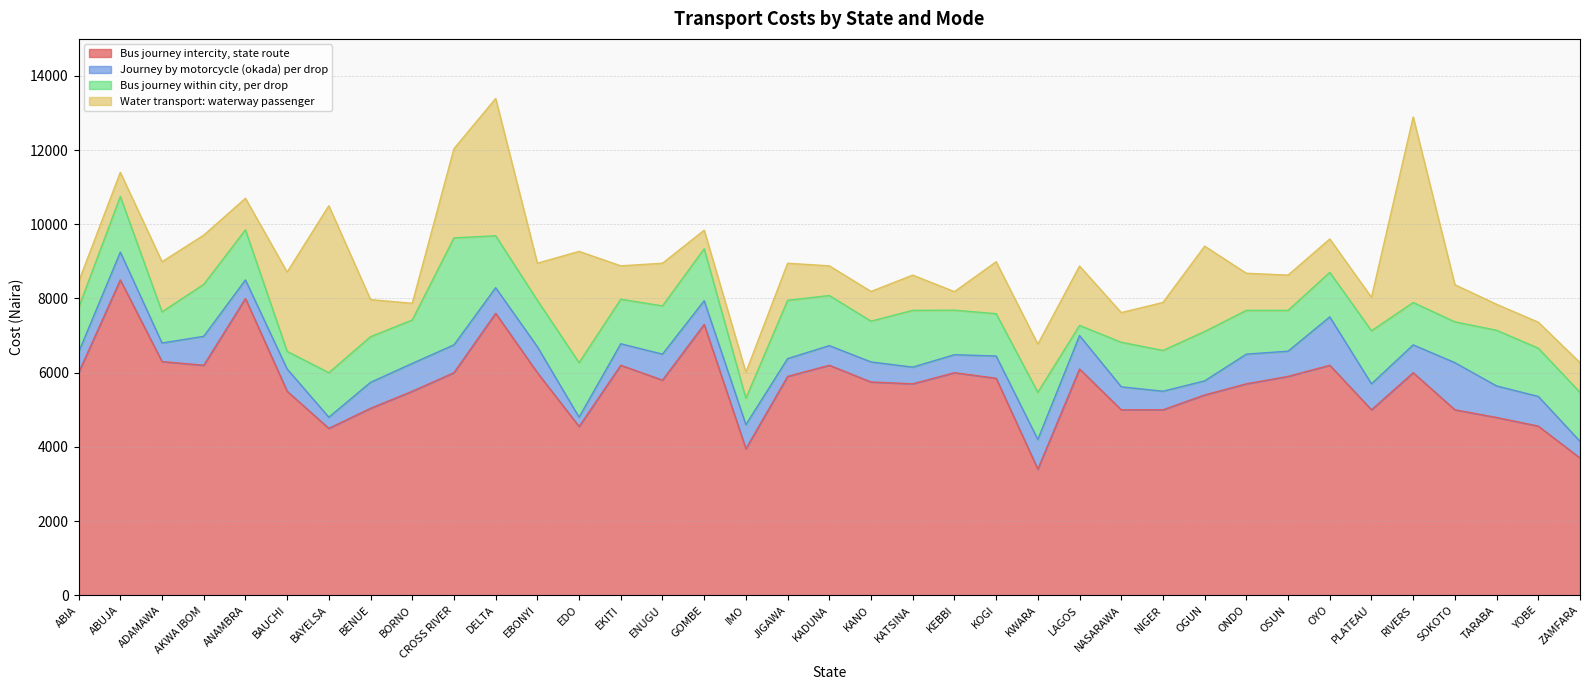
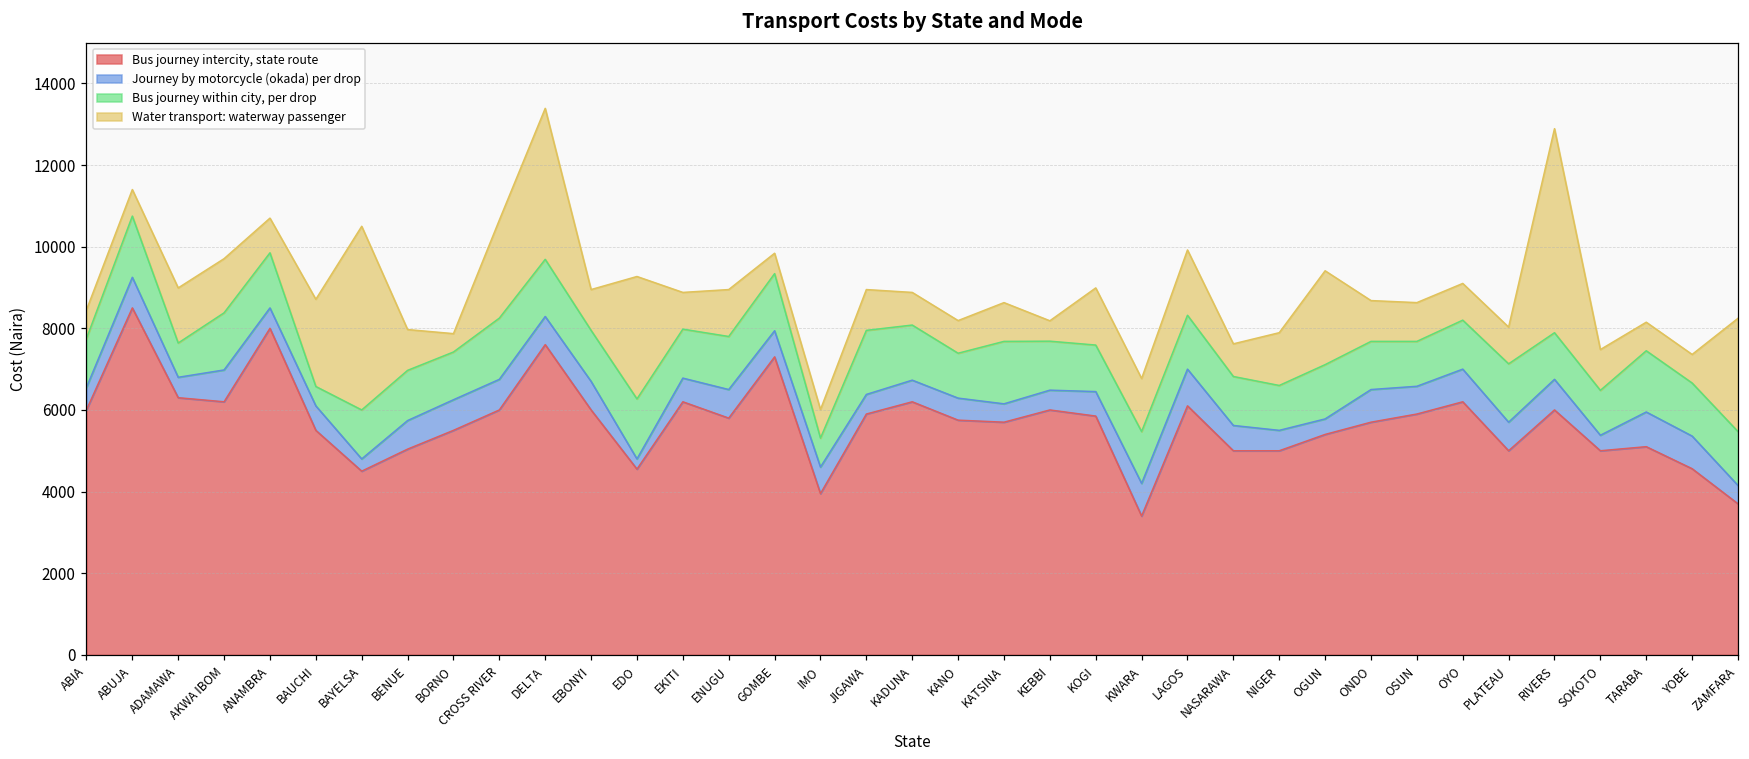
Bus journey within city, per drop, CROSS RIVER: 2900 -> 1500
Bus journey within city, per drop, LAGOS: 300 -> 1300
Journey by motorcycle (okada) per drop, OYO: 1300 -> 800
Journey by motorcycle (okada) per drop, SOKOTO: 1300 -> 400
Bus journey intercity, state route, TARABA: 4800 -> 5100
Water transport: waterway passenger, ZAMFARA: 800 -> 2800
